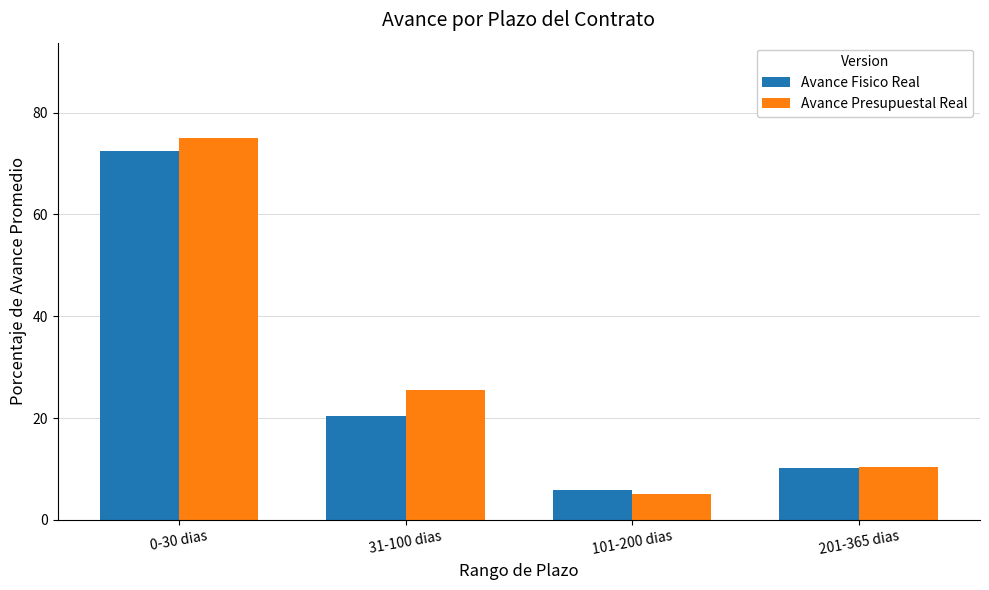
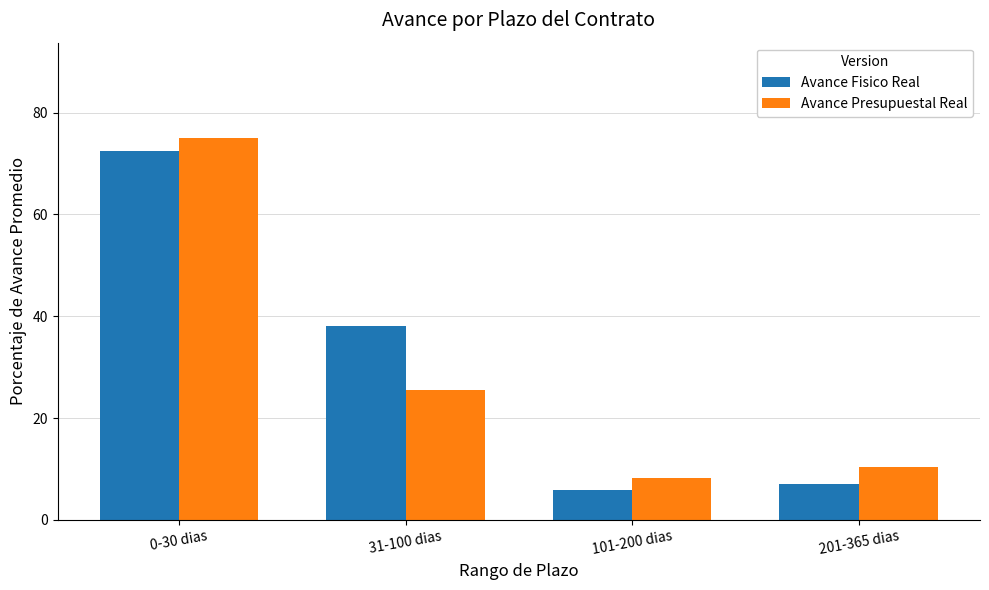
Avance Fisico Real, 31-100 dias: 21 -> 38
Avance Presupuestal Real, 101-200 dias: 5 -> 8
Avance Fisico Real, 201-365 dias: 10 -> 7
